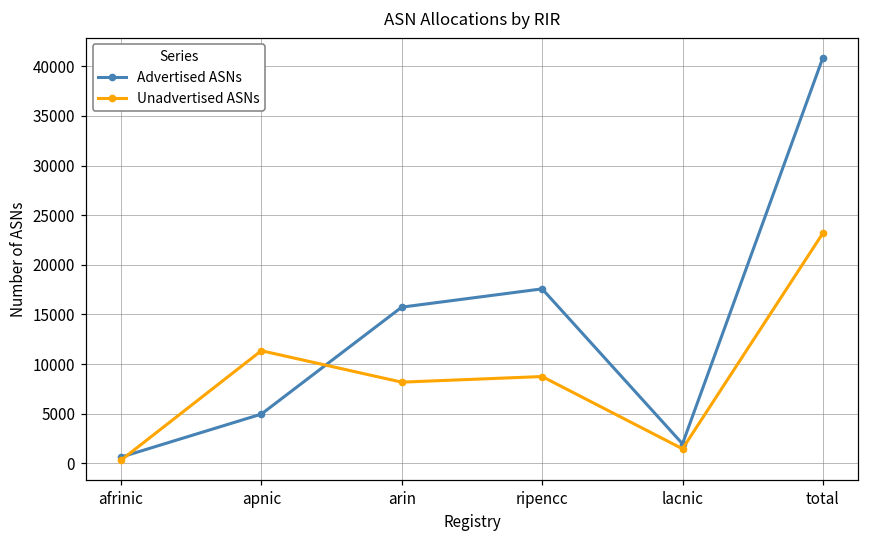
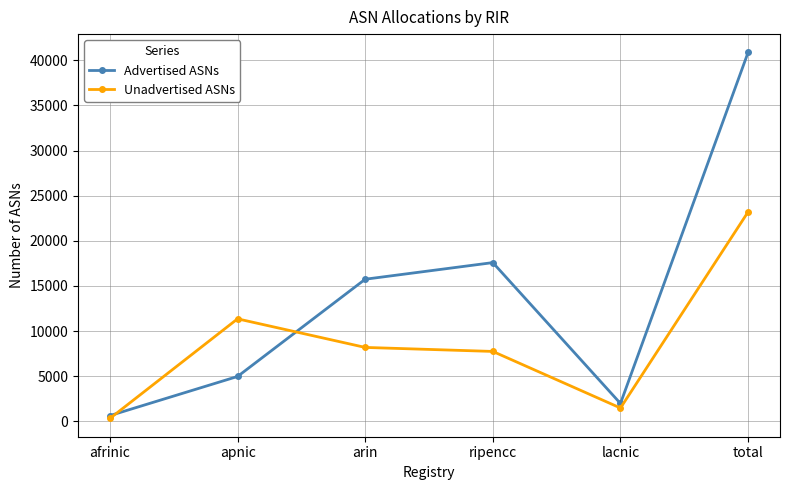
Unadvertised ASNs, ripencc: 9000 -> 8000
